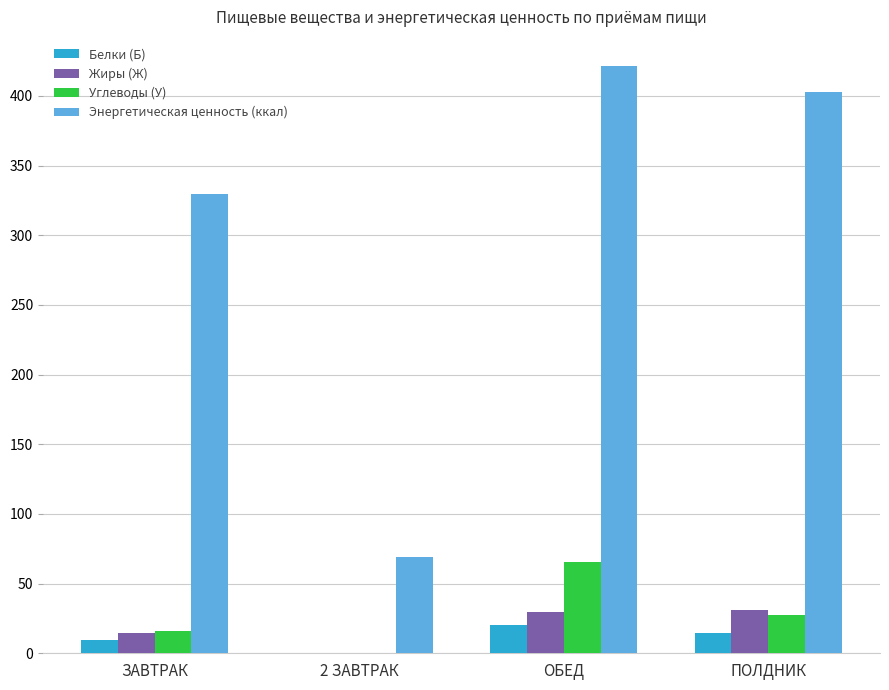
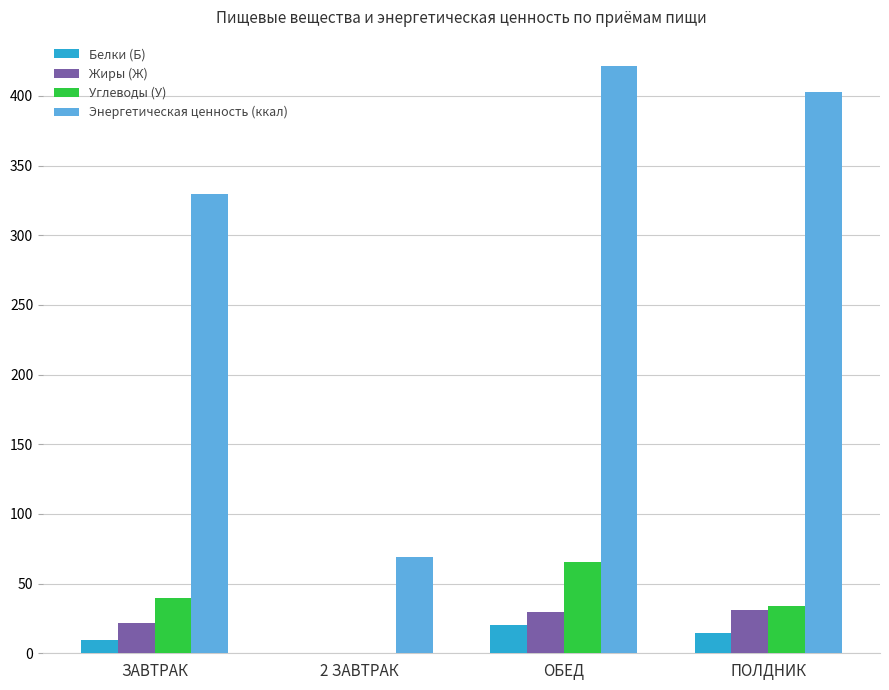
Жиры (Ж), ЗАВТРАК: 14 -> 22
Углеводы (У), ЗАВТРАК: 16 -> 40
Углеводы (У), ПОЛДНИК: 27 -> 34
